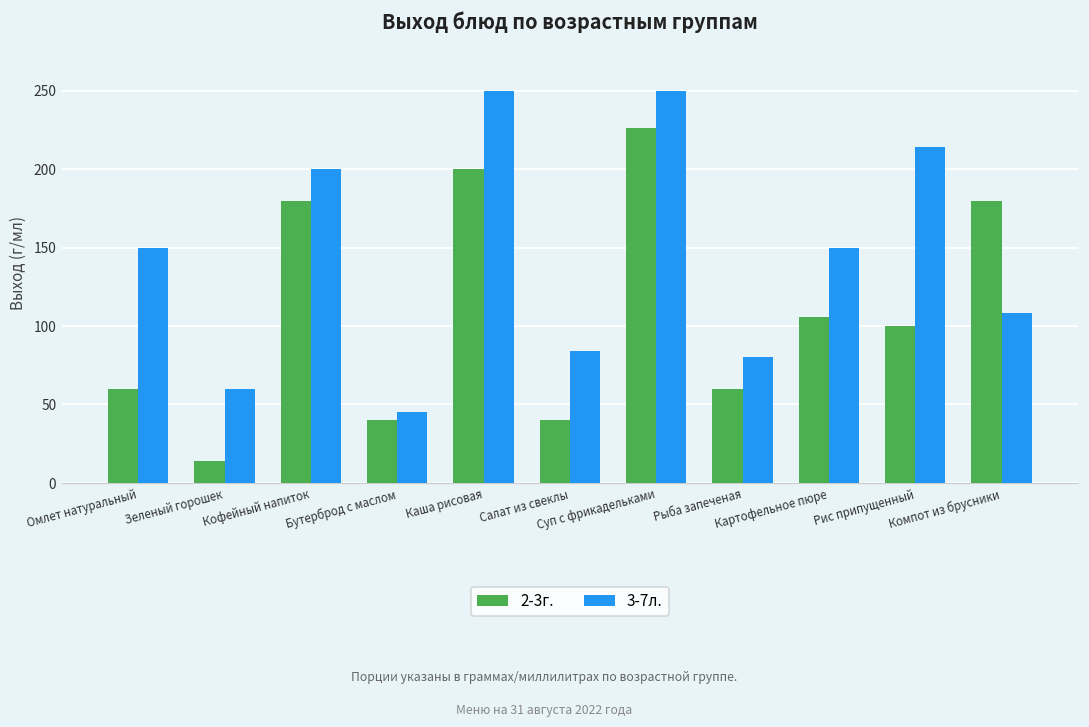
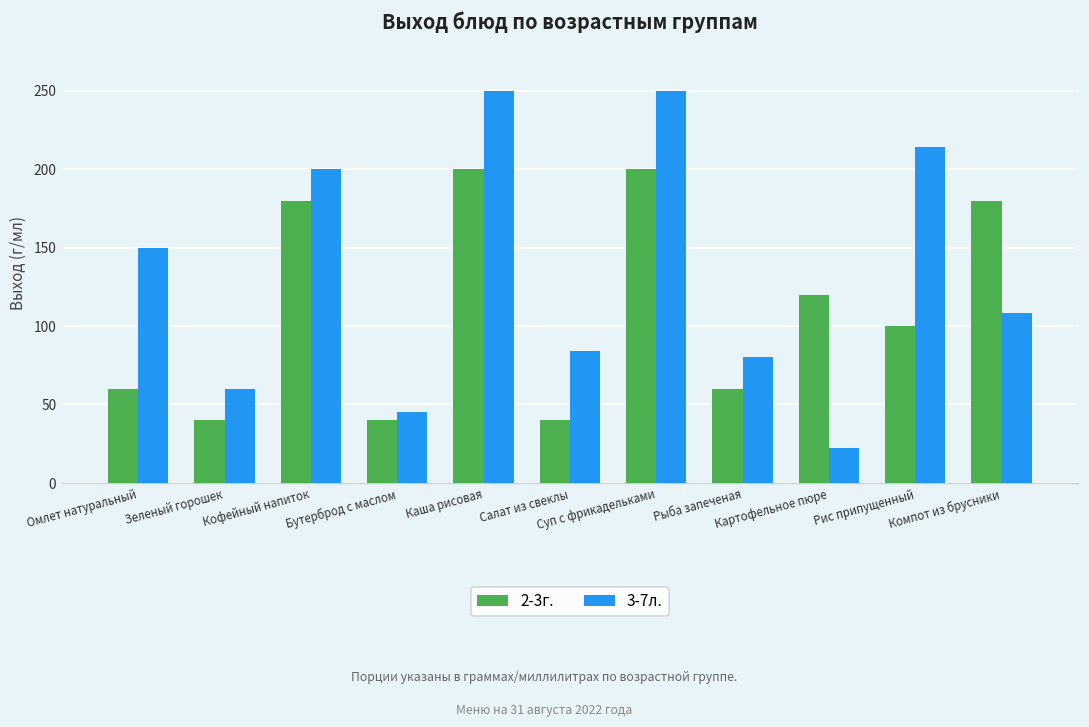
2-3г., Зеленый горошек: 14 -> 40
2-3г., Суп с фрикадельками: 226 -> 200
2-3г., Картофельное пюре: 106 -> 120
3-7л., Картофельное пюре: 150 -> 22
